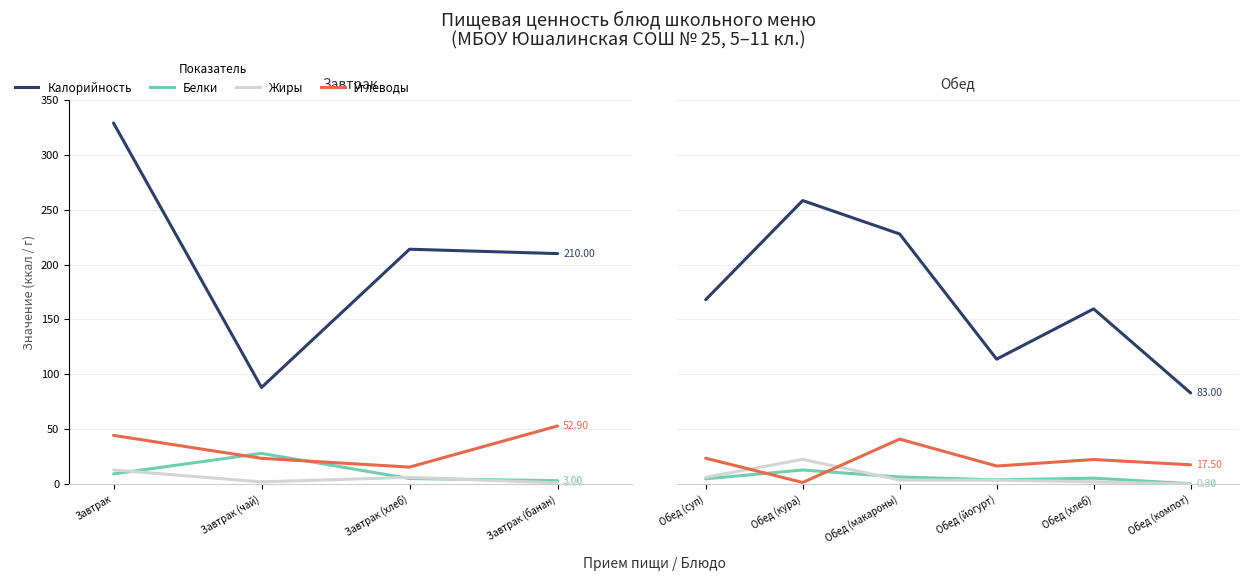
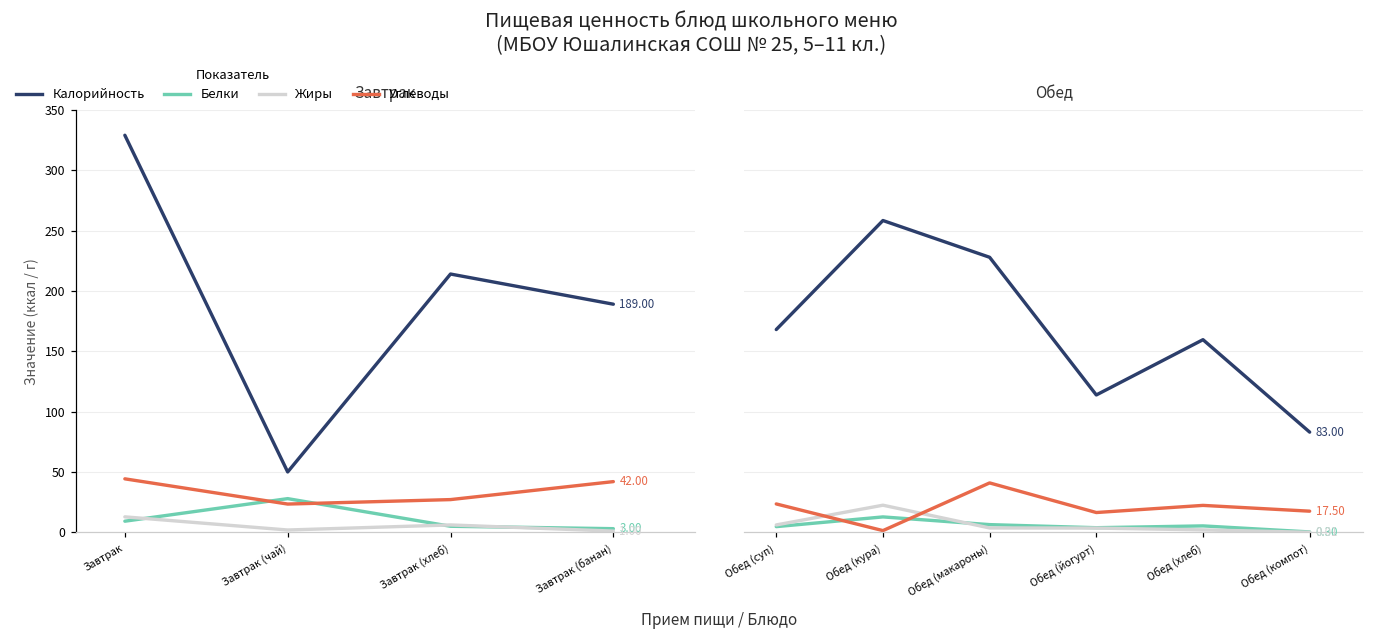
Завтрак, Калорийность, Завтрак (чай): 88 -> 50
Завтрак, Углеводы, Завтрак (хлеб): 15 -> 27
Завтрак, Калорийность, Завтрак (банан): 210.00 -> 189.00
Завтрак, Углеводы, Завтрак (банан): 52.90 -> 42.00
